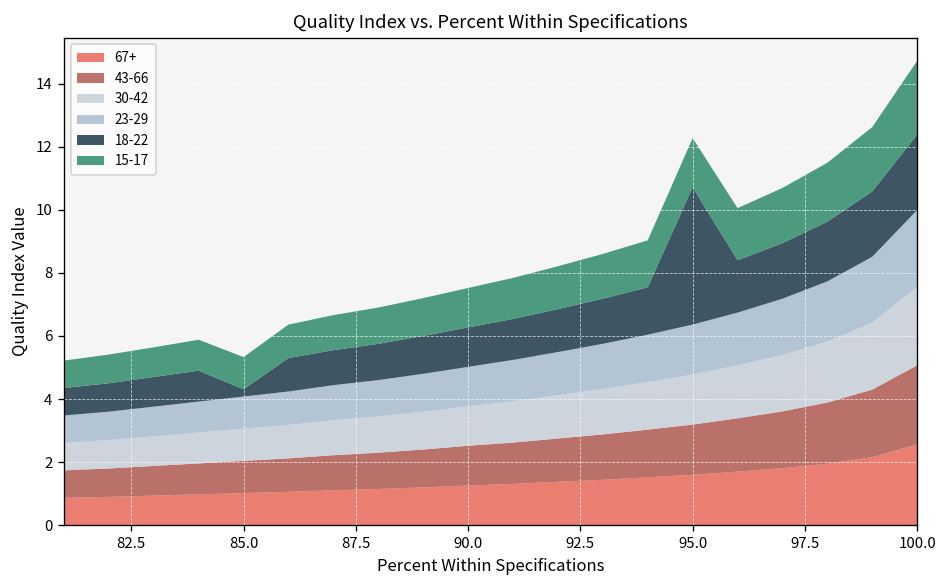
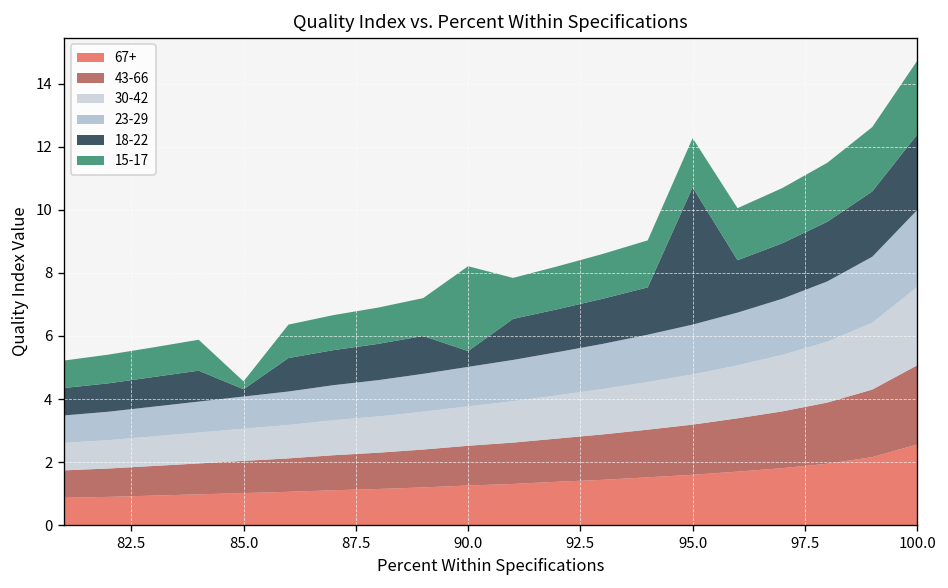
15-17, 85.0: 1.0 -> 0.3
18-22, 90.0: 1.3 -> 0.5
15-17, 90.0: 1.3 -> 2.7
